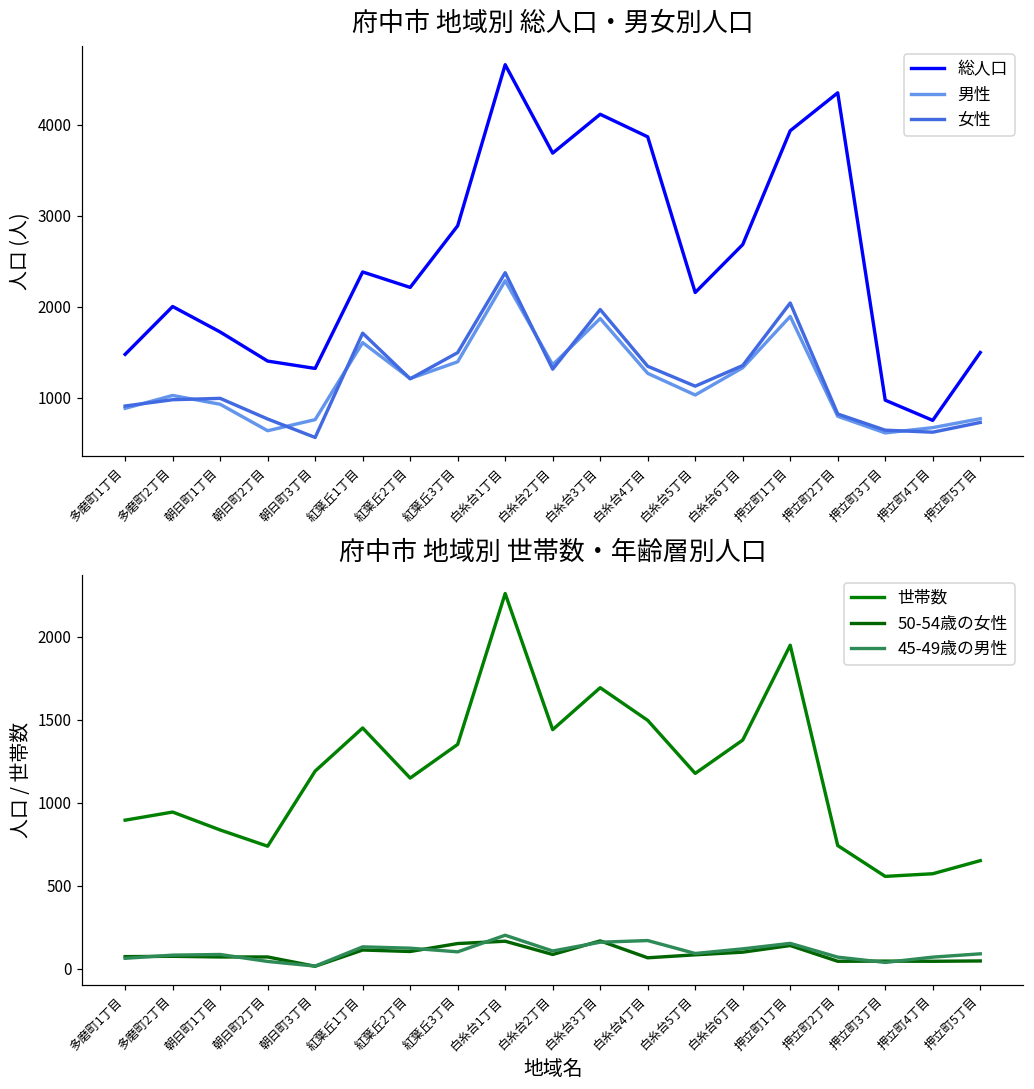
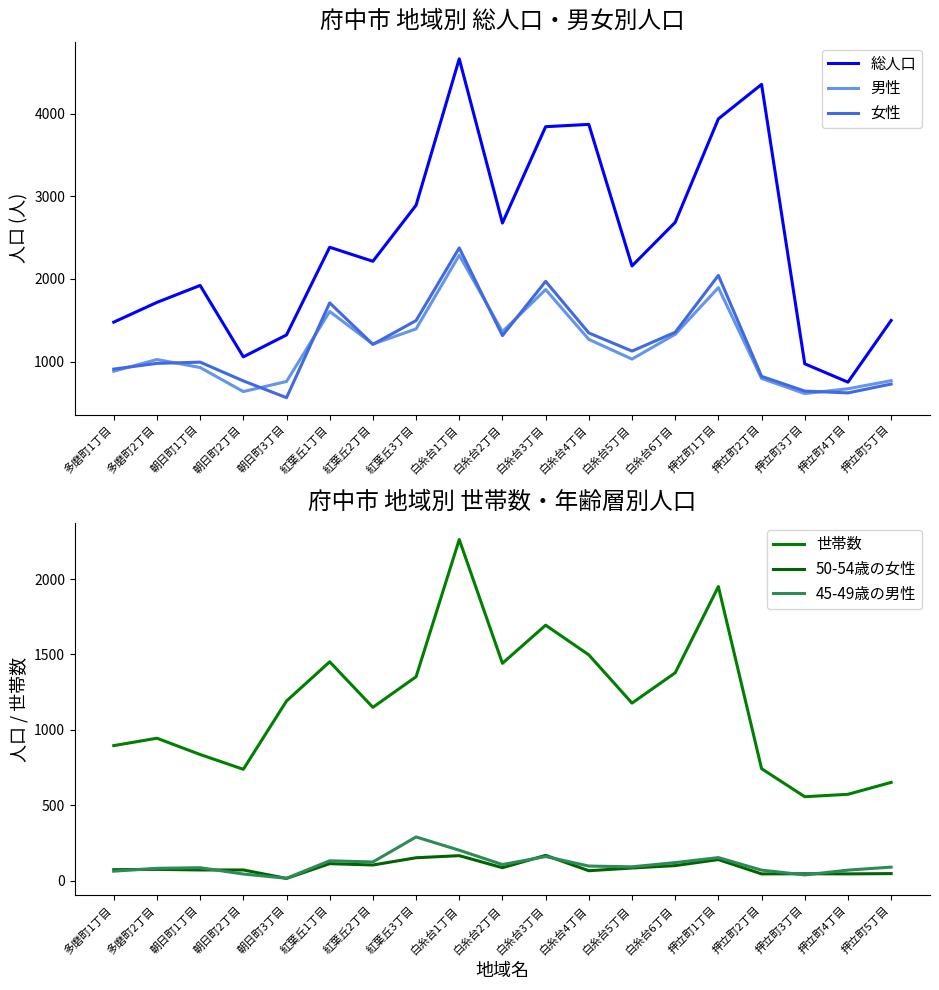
府中市 地域別 総人口・男女別人口, 総人口, 多磨町2丁目: 2000 -> 1700
府中市 地域別 総人口・男女別人口, 総人口, 朝日町1丁目: 1700 -> 1900
府中市 地域別 総人口・男女別人口, 総人口, 朝日町2丁目: 1400 -> 1100
府中市 地域別 総人口・男女別人口, 総人口, 白糸台2丁目: 3700 -> 2700
府中市 地域別 総人口・男女別人口, 総人口, 白糸台3丁目: 4100 -> 3800
府中市 地域別 世帯数・年齢層別人口, 45-49歳の男性, 紅葉丘3丁目: 100 -> 290
府中市 地域別 世帯数・年齢層別人口, 45-49歳の男性, 白糸台4丁目: 170 -> 100
